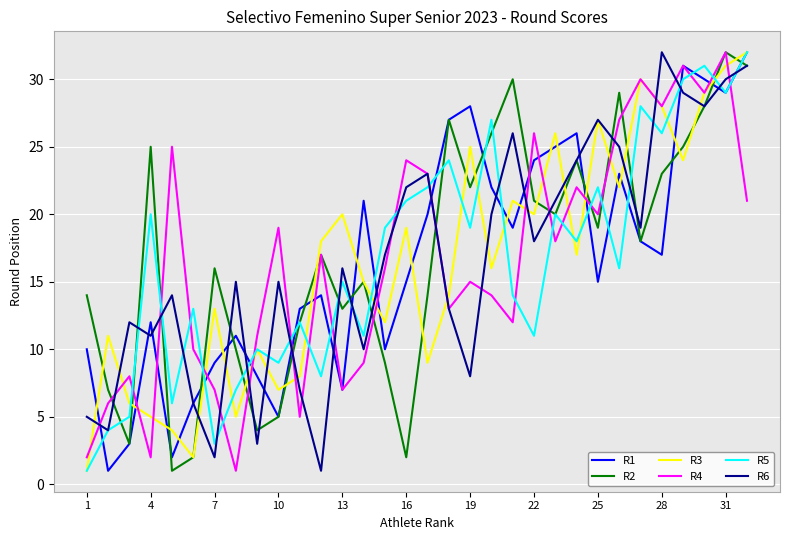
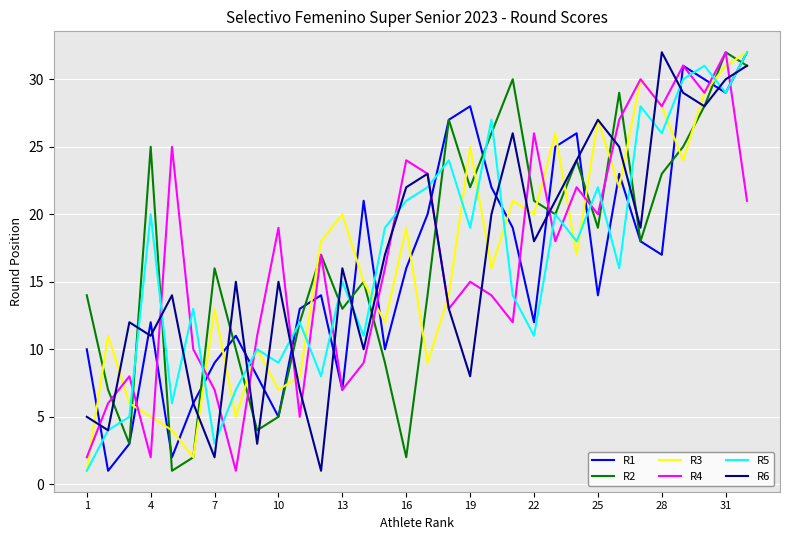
R1, 16: 15 -> 16
R1, 22: 24 -> 12
R1, 25: 15 -> 14
